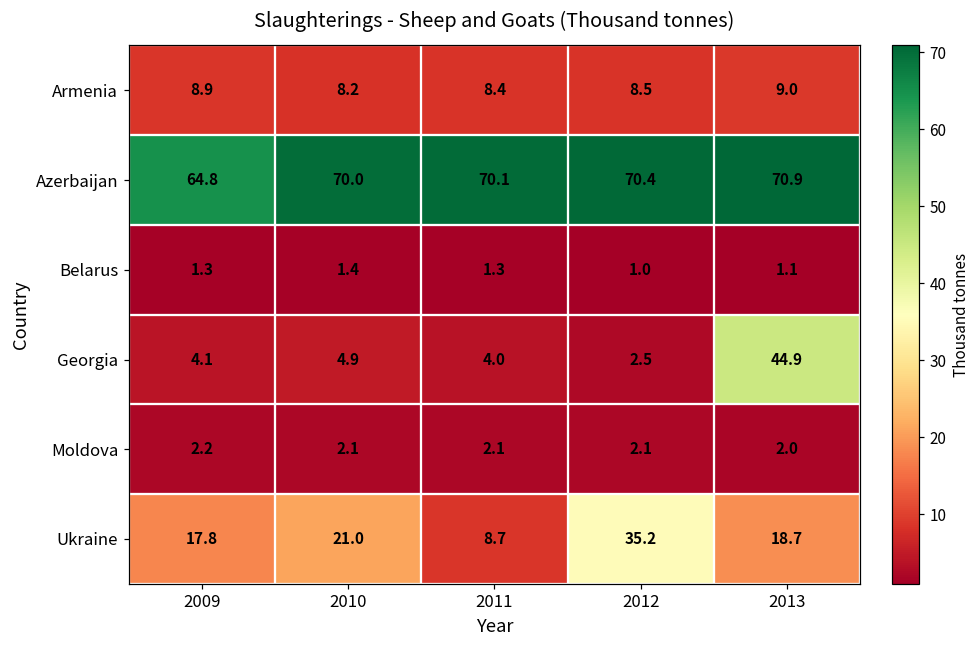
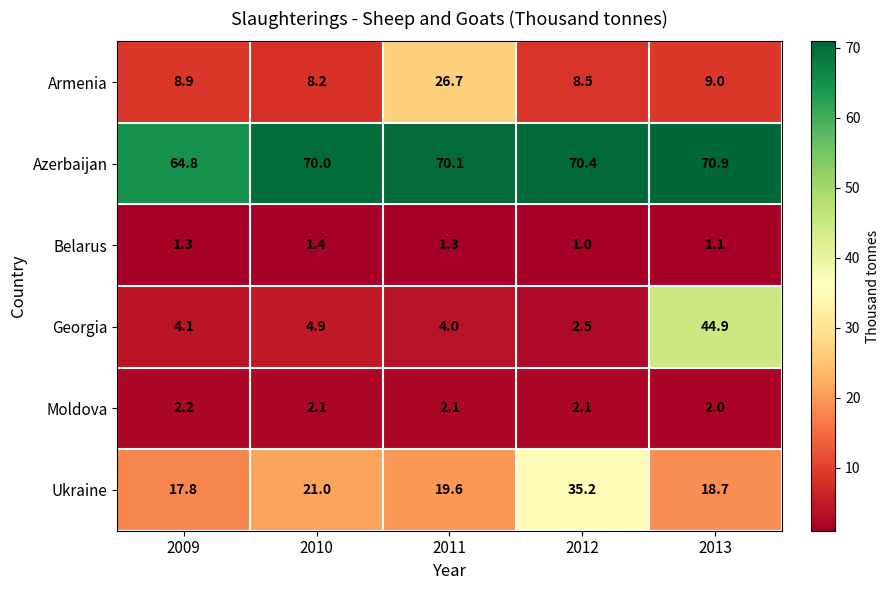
Armenia, 2011: 8.4 -> 26.7
Ukraine, 2011: 8.7 -> 19.6
